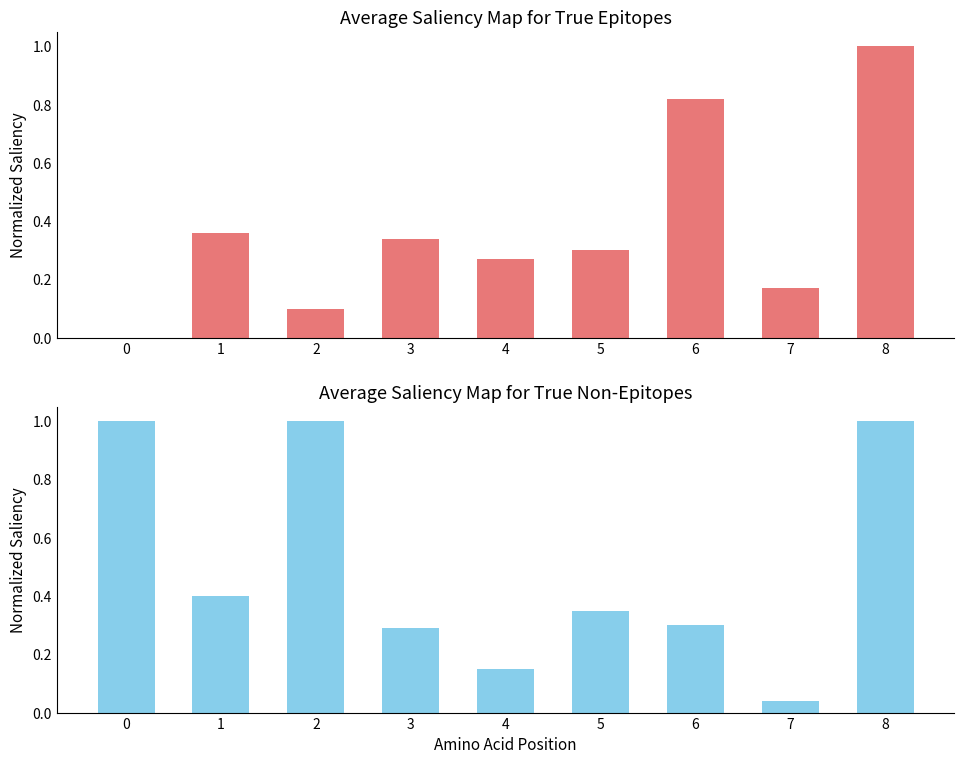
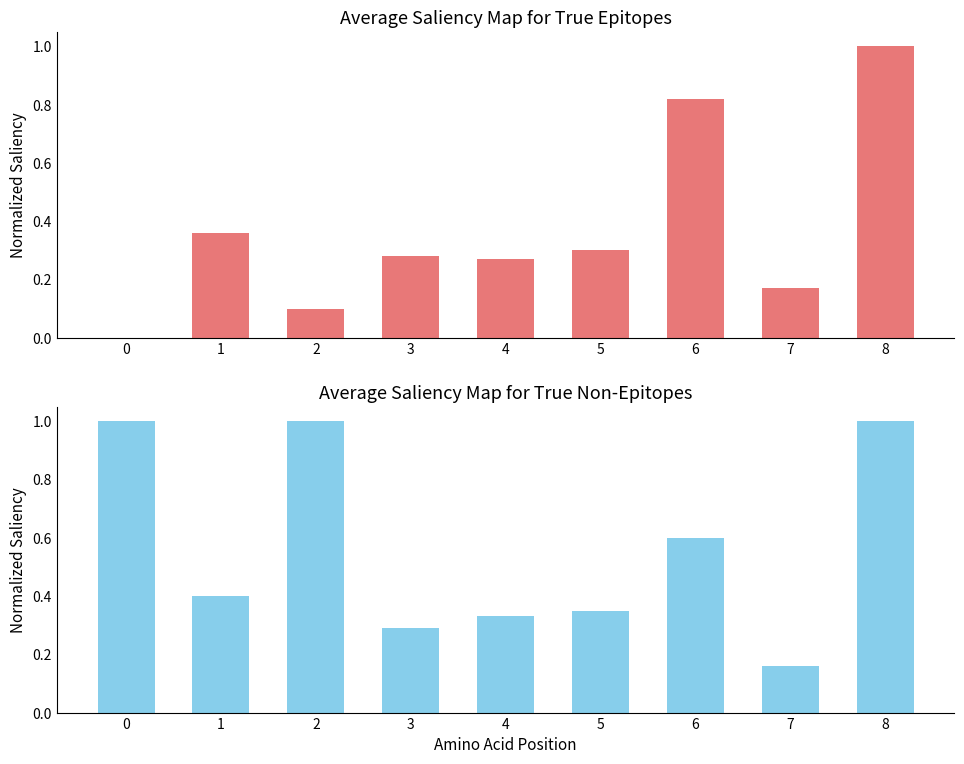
Average Saliency Map for True Epitopes, 3: 0.34 -> 0.28
Average Saliency Map for True Non-Epitopes, 4: 0.15 -> 0.33
Average Saliency Map for True Non-Epitopes, 6: 0.3 -> 0.6
Average Saliency Map for True Non-Epitopes, 7: 0.04 -> 0.16
